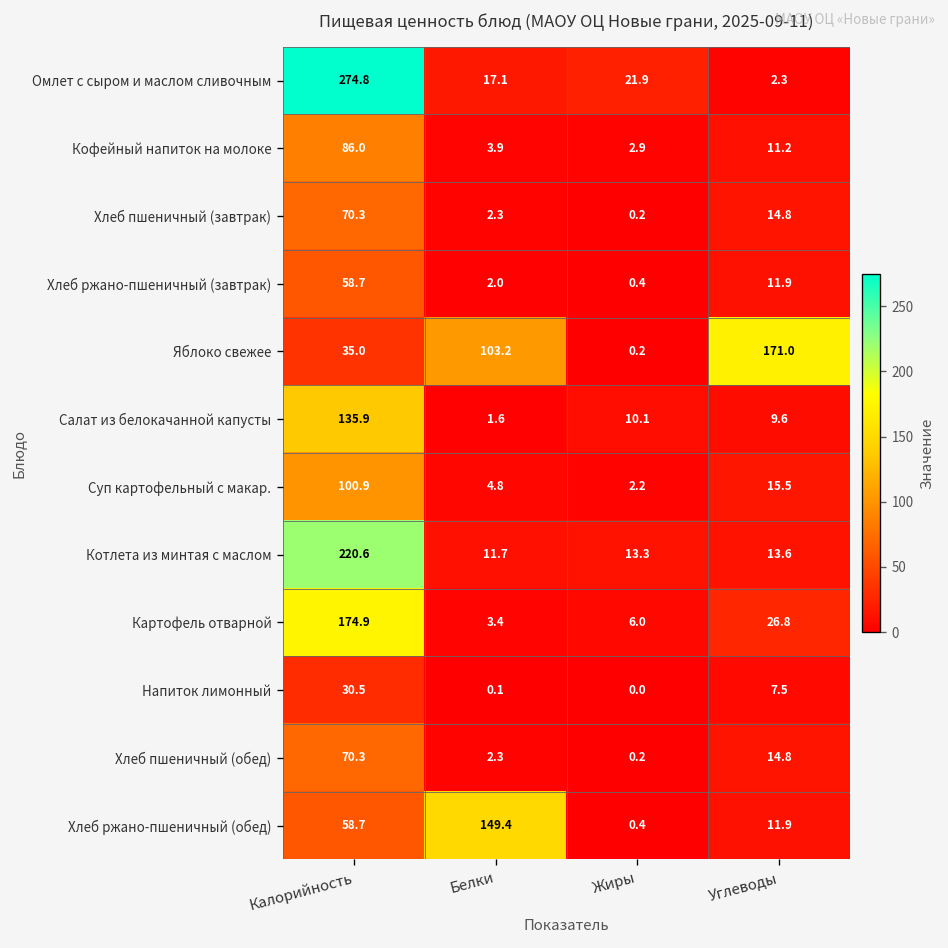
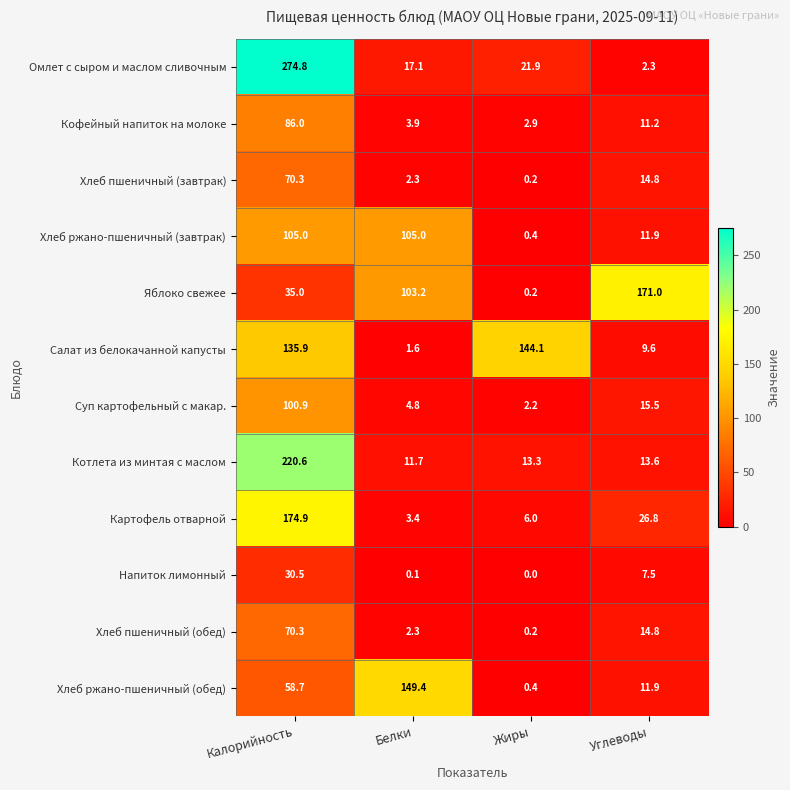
Хлеб ржано-пшеничный (завтрак), Калорийность: 58.7 -> 105.0
Хлеб ржано-пшеничный (завтрак), Белки: 2.0 -> 105.0
Салат из белокачанной капусты, Жиры: 10.1 -> 144.1
